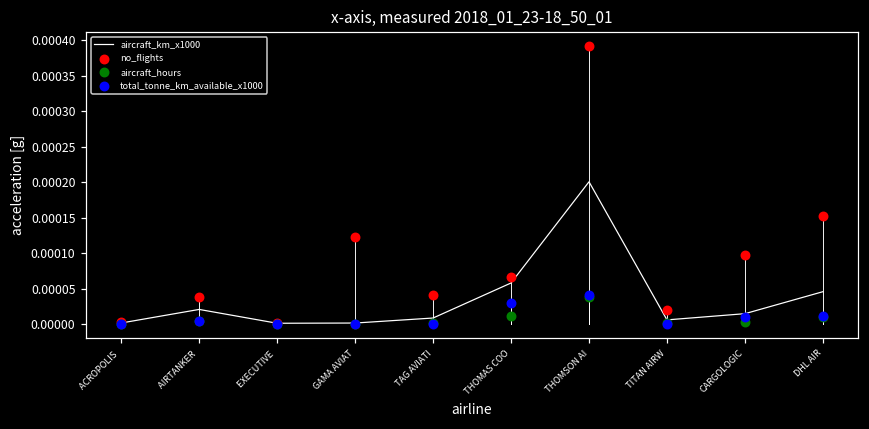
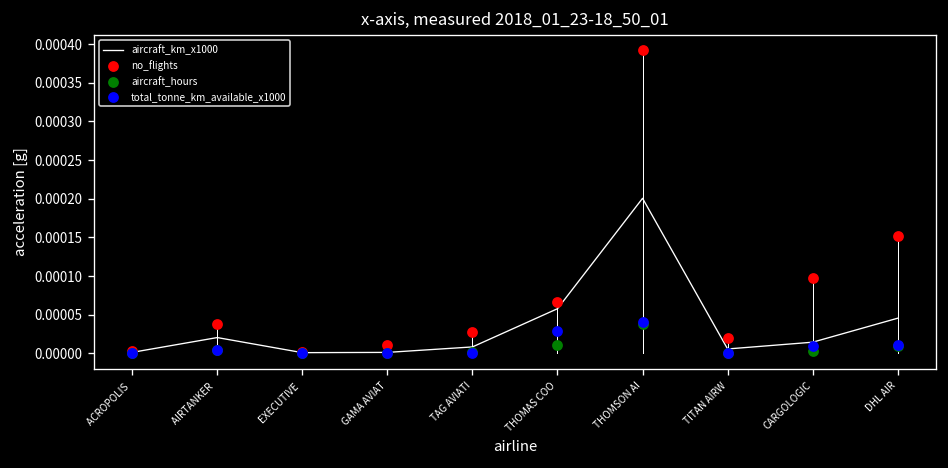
no_flights, GAMA AVIAT: 0.00012 -> 0.00001
no_flights, TAG AVIATI: 0.00004 -> 0.00003
